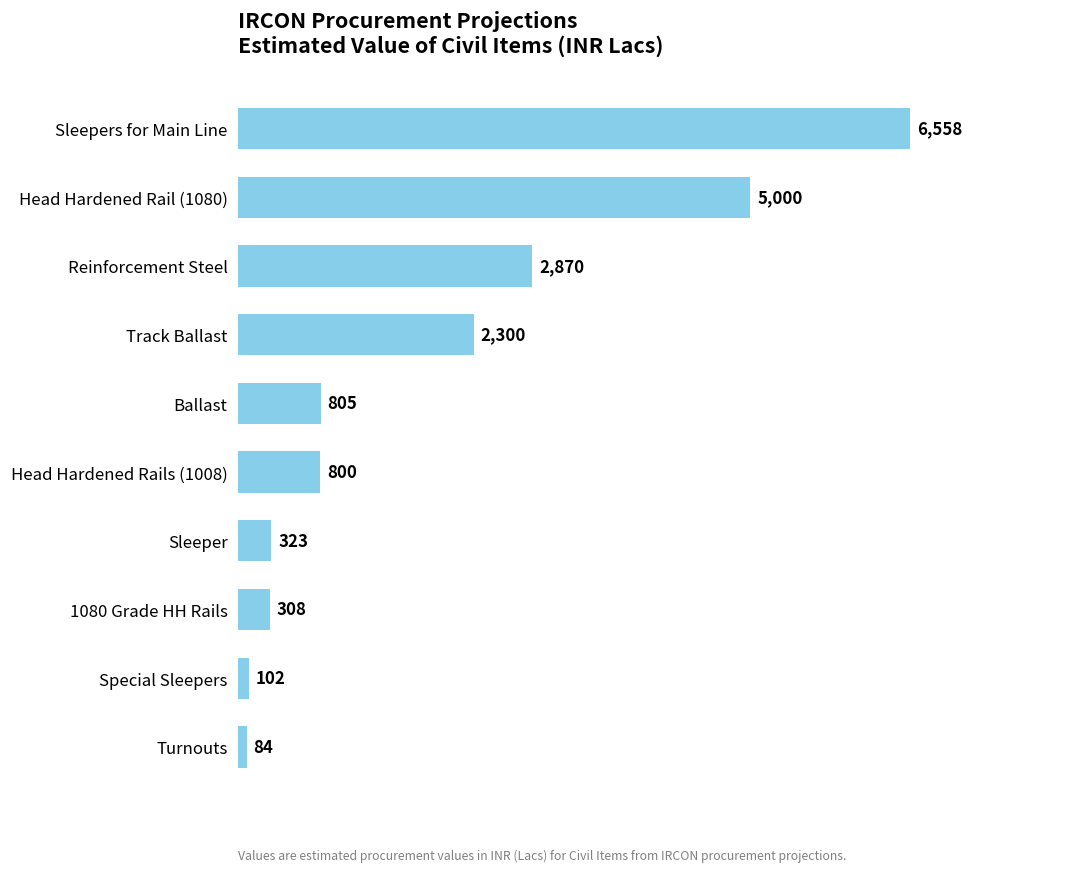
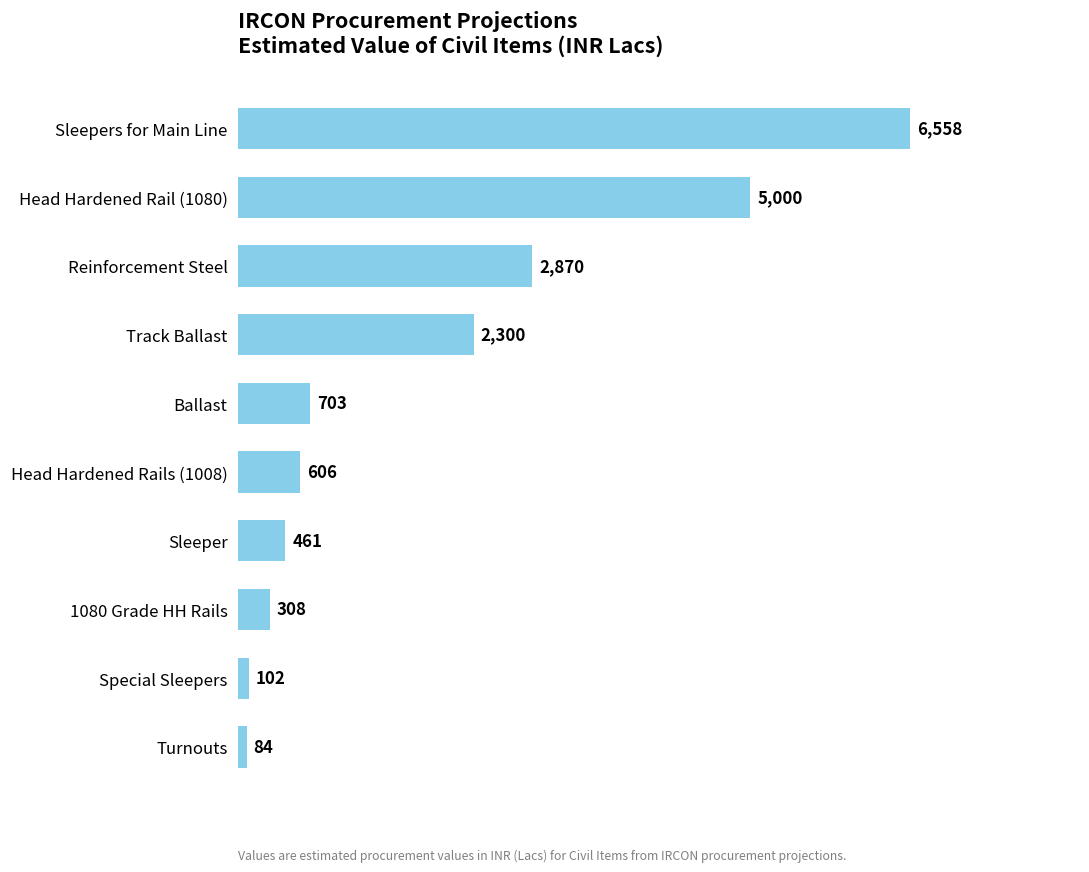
Ballast: 805 -> 703
Head Hardened Rails (1008): 800 -> 606
Sleeper: 323 -> 461
